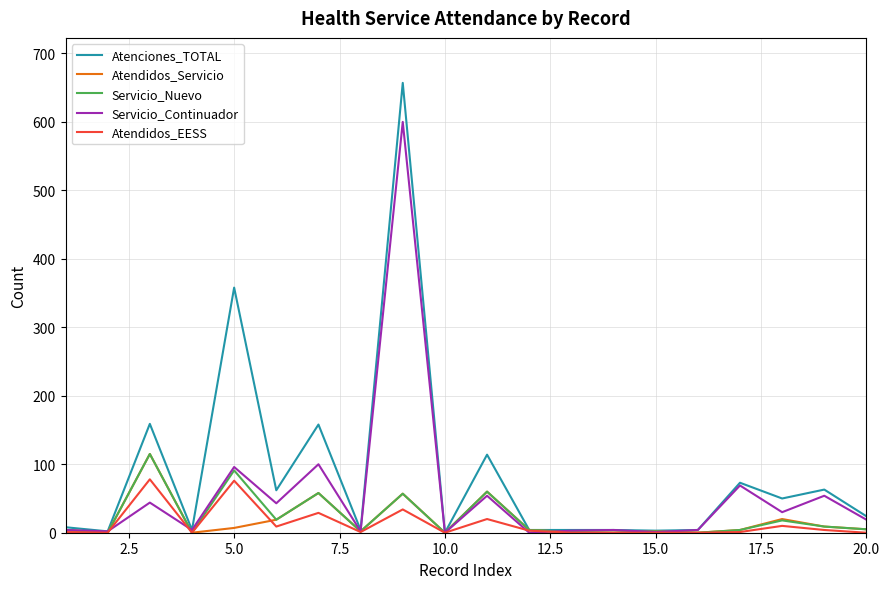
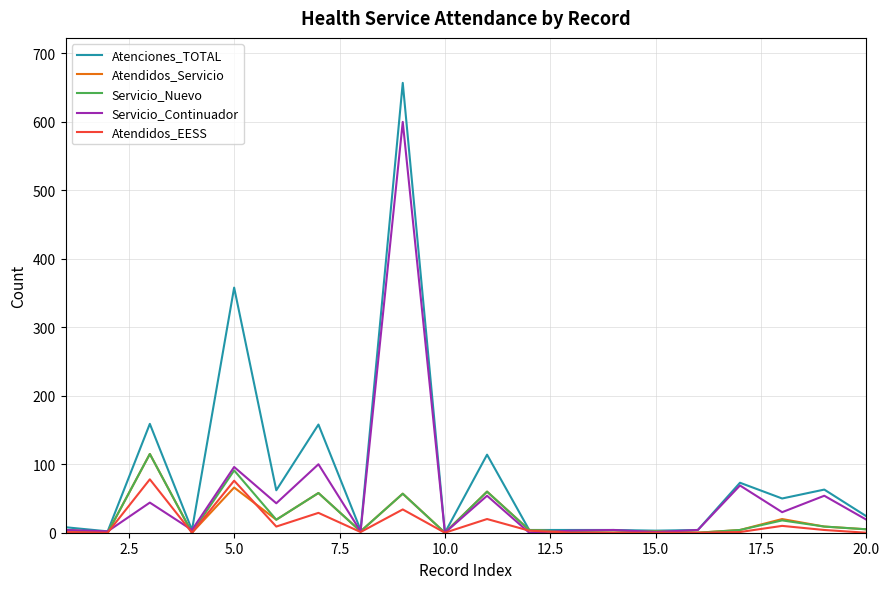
Atendidos_Servicio, 5.0: 10 -> 70
